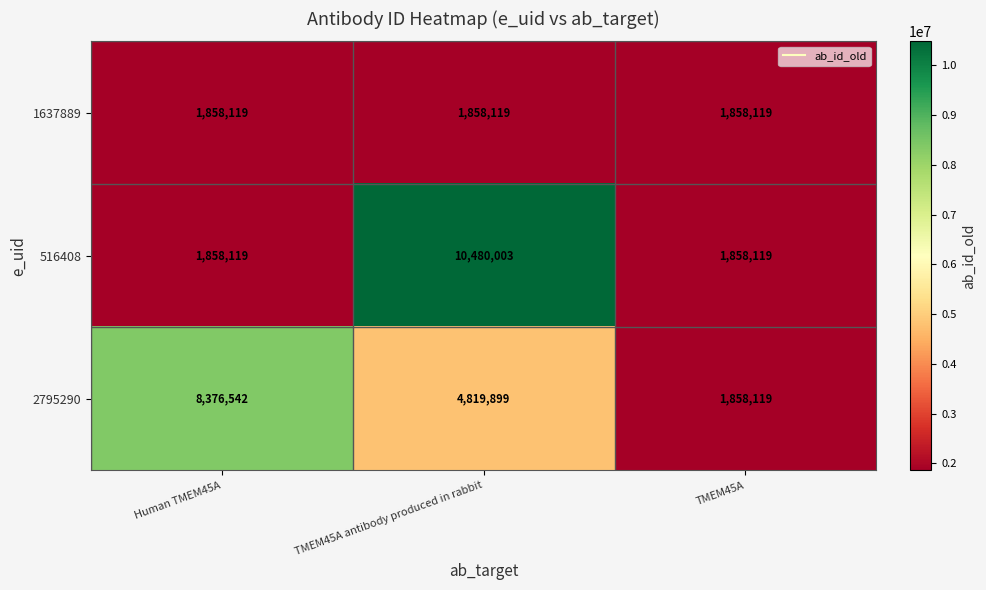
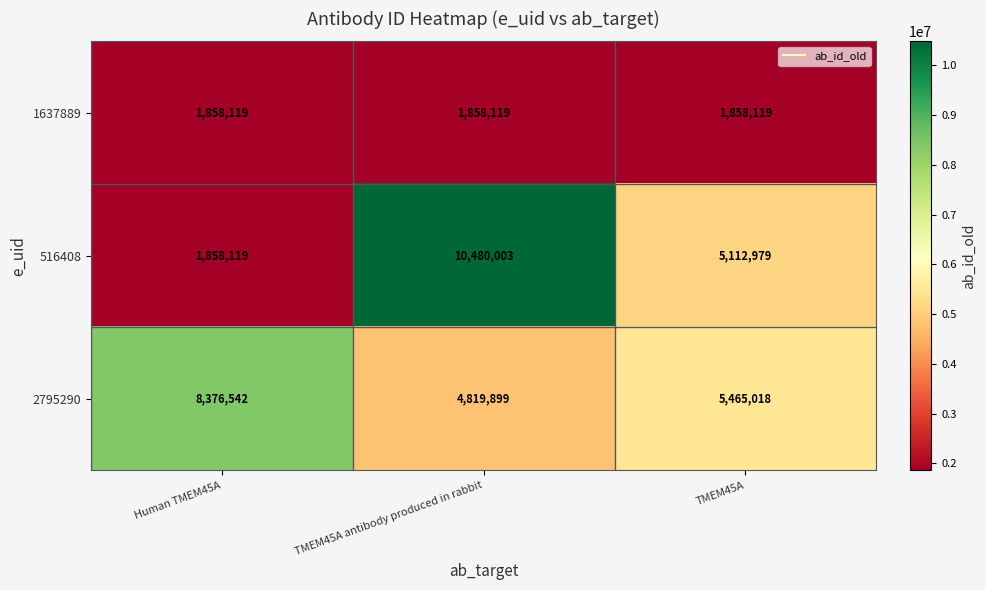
516408, TMEM45A: 1,858,119 -> 5,112,979
2795290, TMEM45A: 1,858,119 -> 5,465,018
